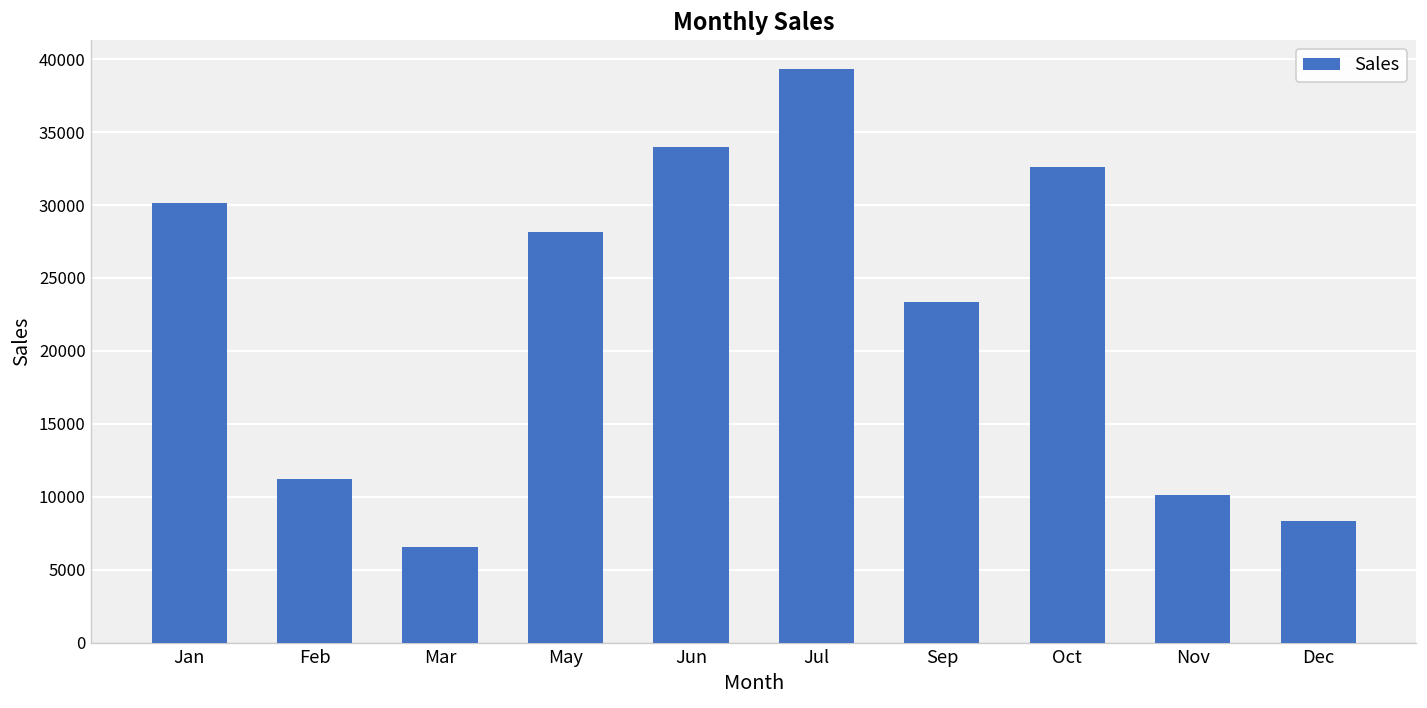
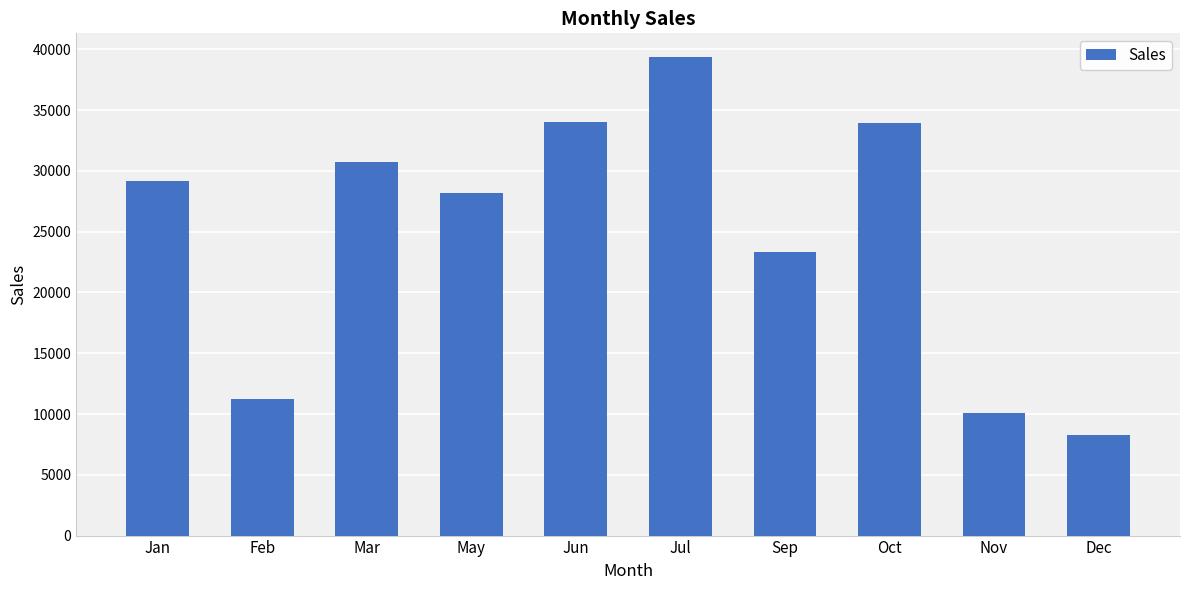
Jan: 30100 -> 29200
Mar: 6500 -> 30700
Oct: 32600 -> 33900
